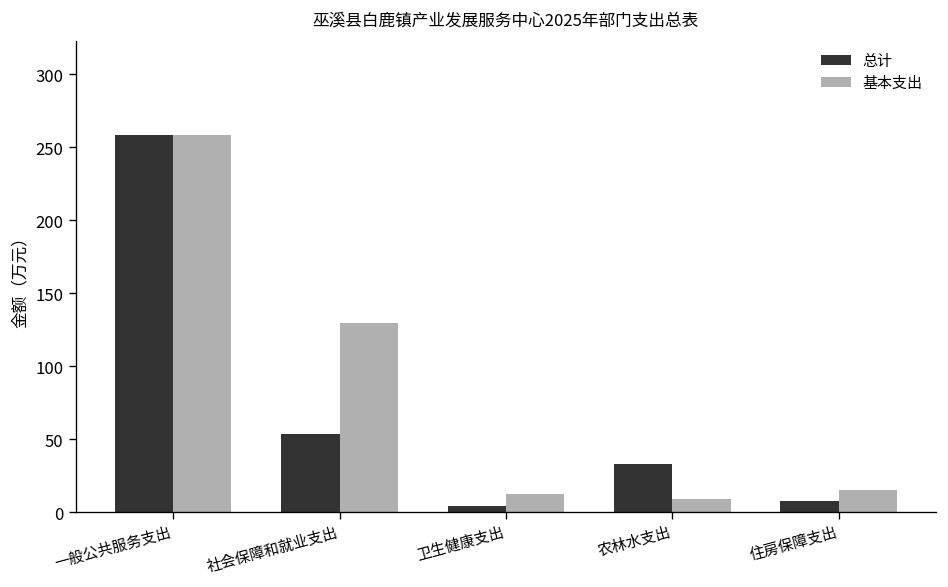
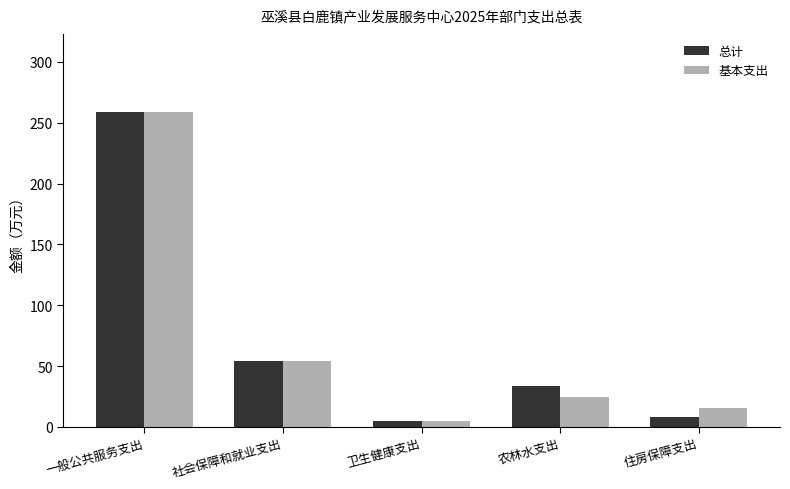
基本支出, 社会保障和就业支出: 130 -> 54
基本支出, 卫生健康支出: 13 -> 5
基本支出, 农林水支出: 9 -> 24
